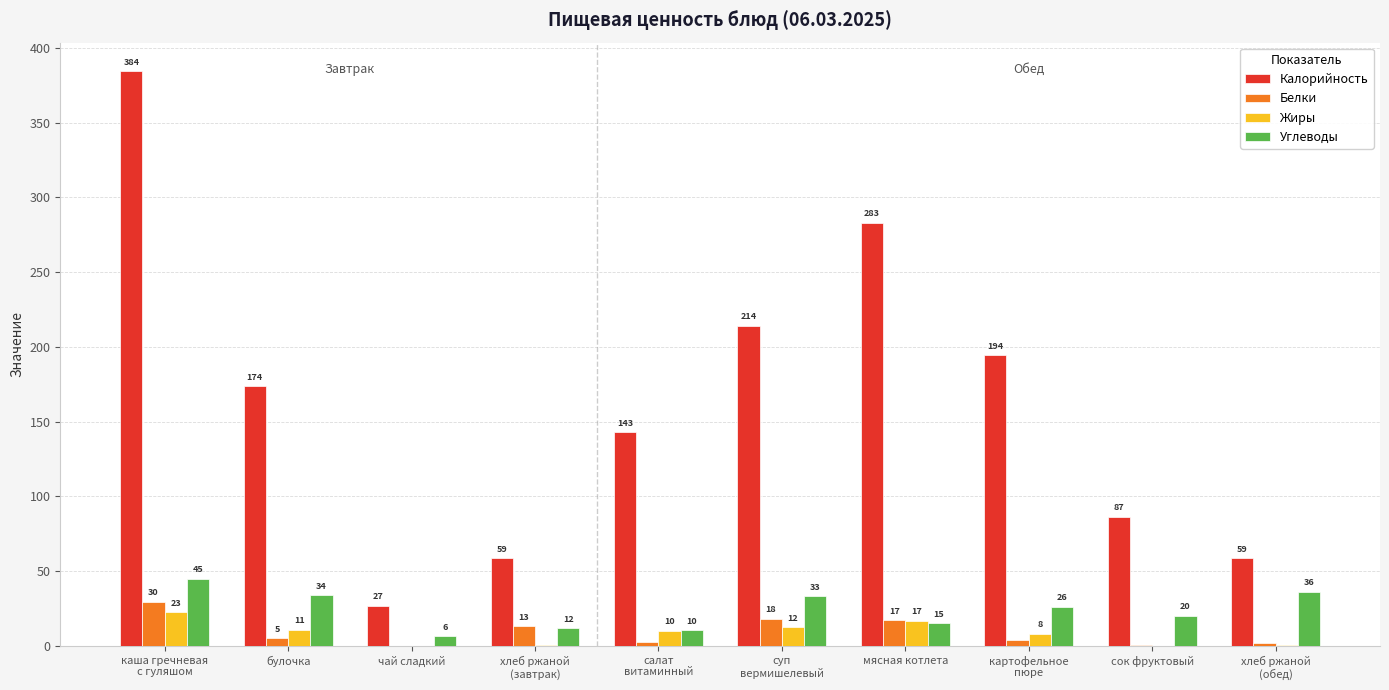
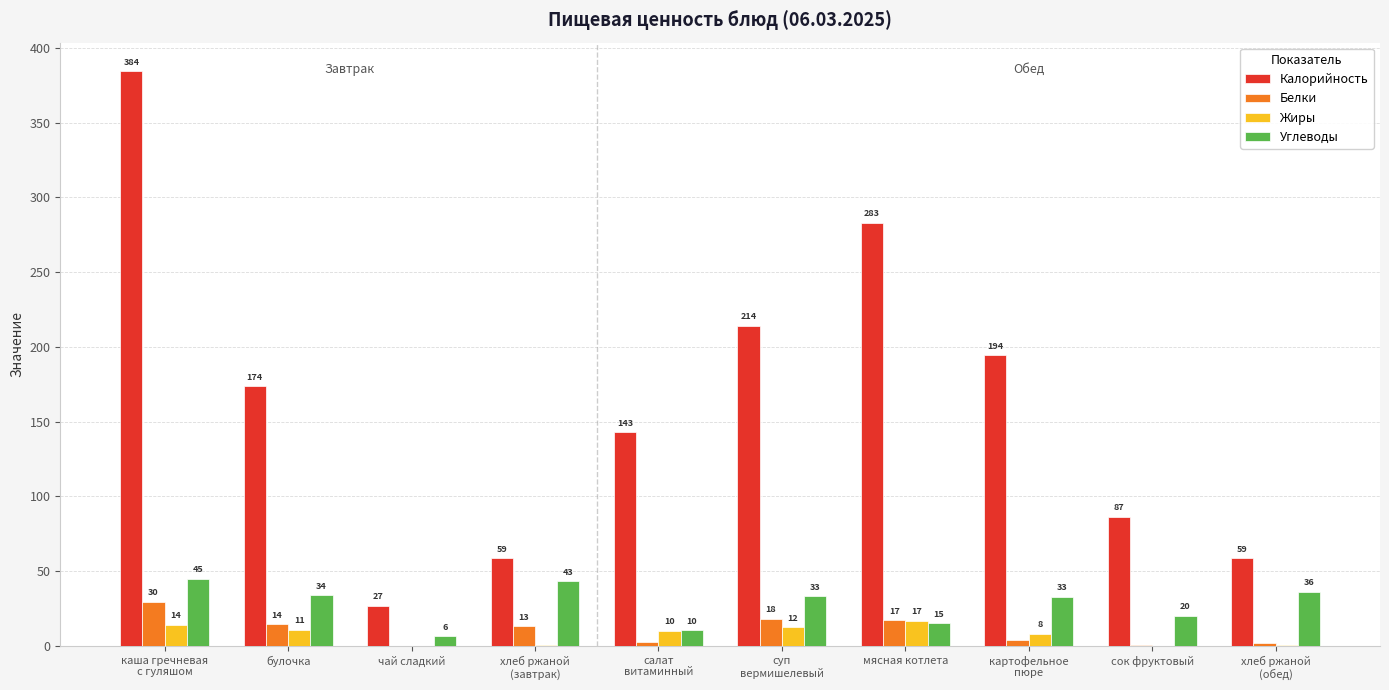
Жиры, каша гречневая с гуляшом: 23 -> 14
Белки, булочка: 5 -> 14
Углеводы, хлеб ржаной (завтрак): 12 -> 43
Углеводы, картофельное пюре: 26 -> 33
